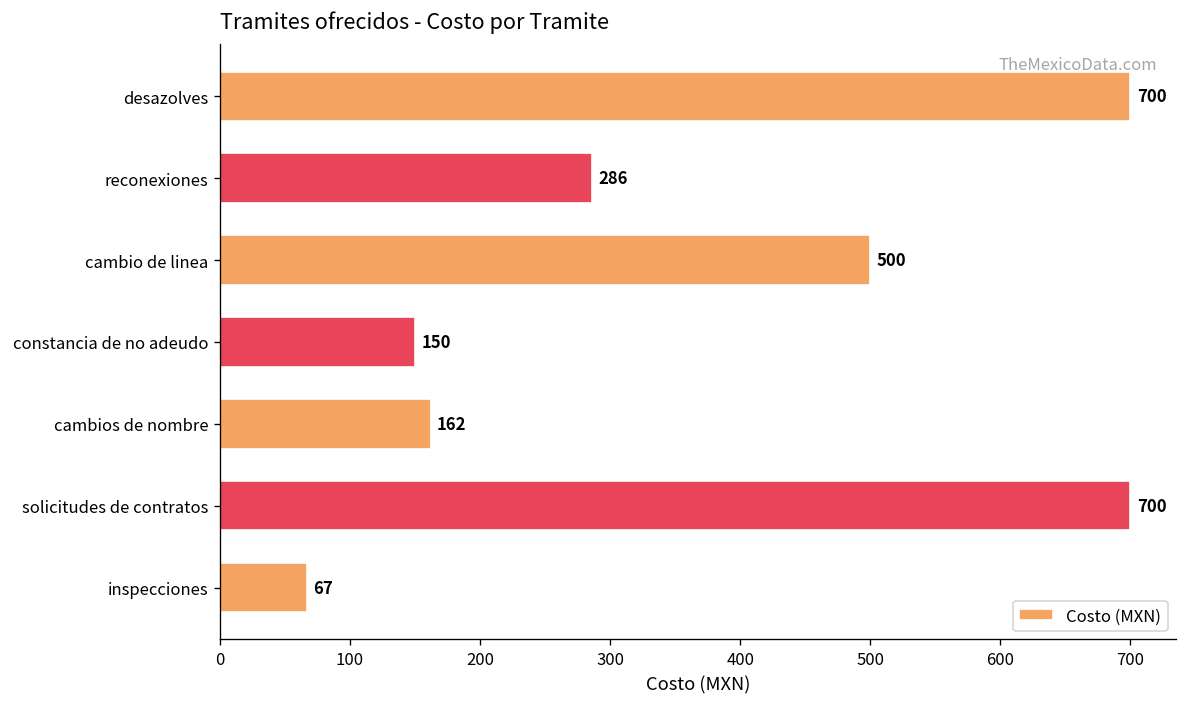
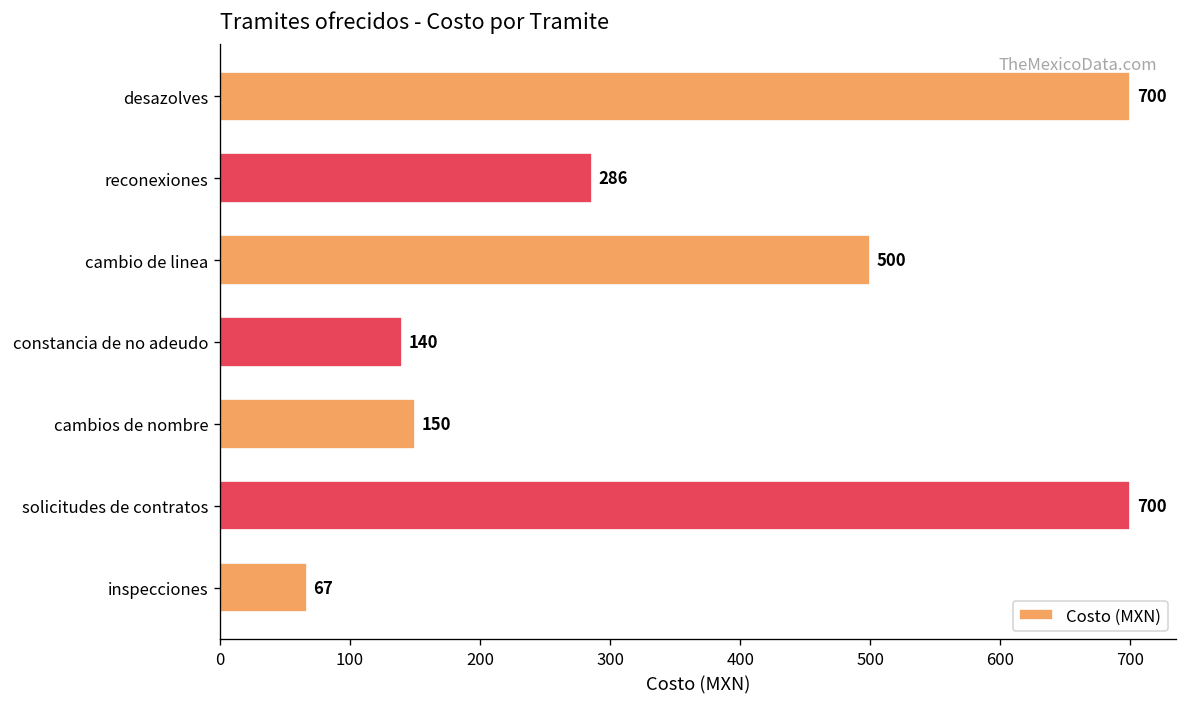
constancia de no adeudo: 150 -> 140
cambios de nombre: 162 -> 150
